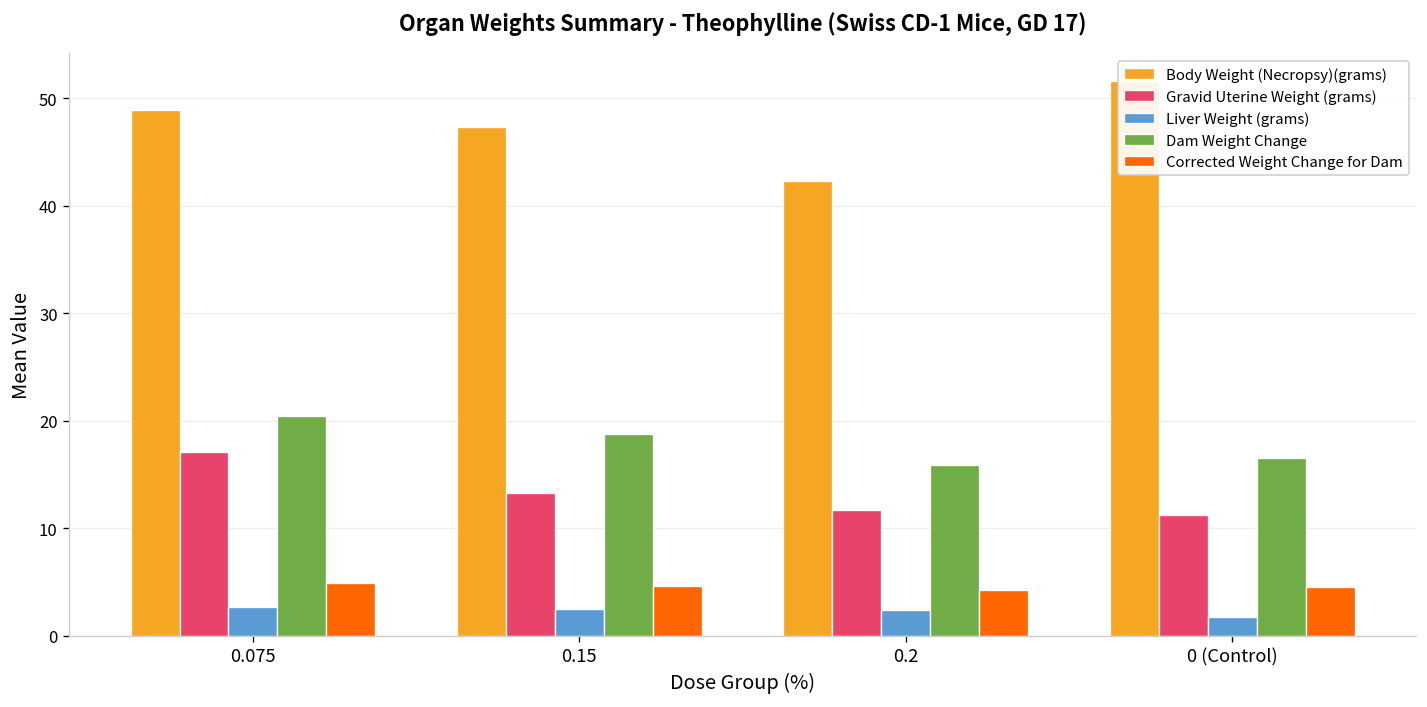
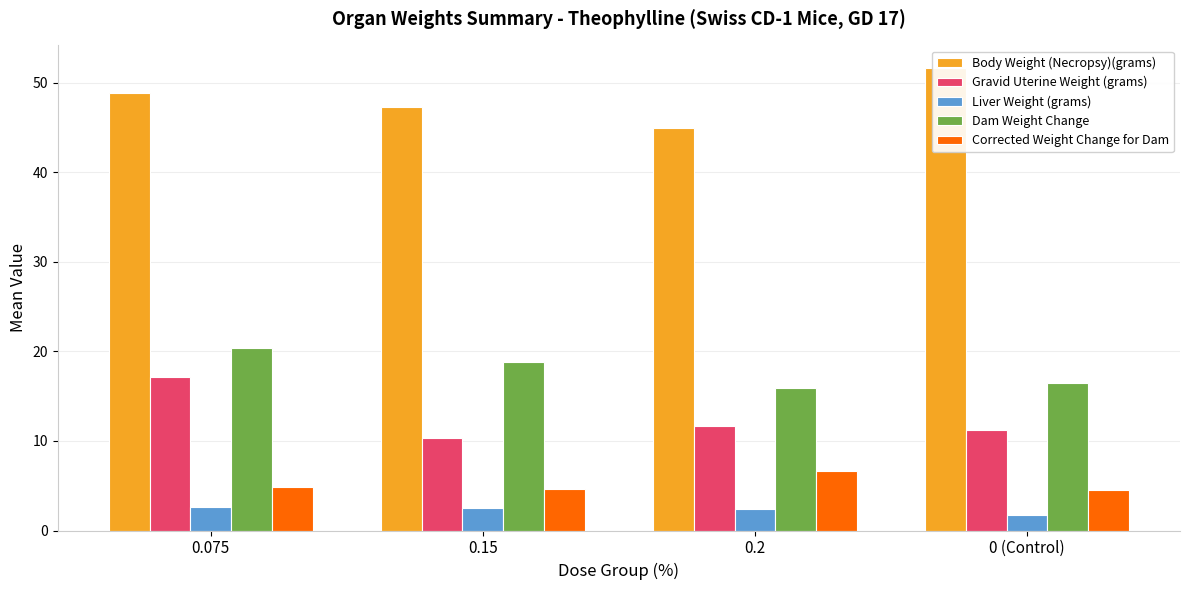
Gravid Uterine Weight (grams), 0.15: 13 -> 10
Body Weight (Necropsy)(grams), 0.2: 42 -> 45
Corrected Weight Change for Dam, 0.2: 4 -> 7
